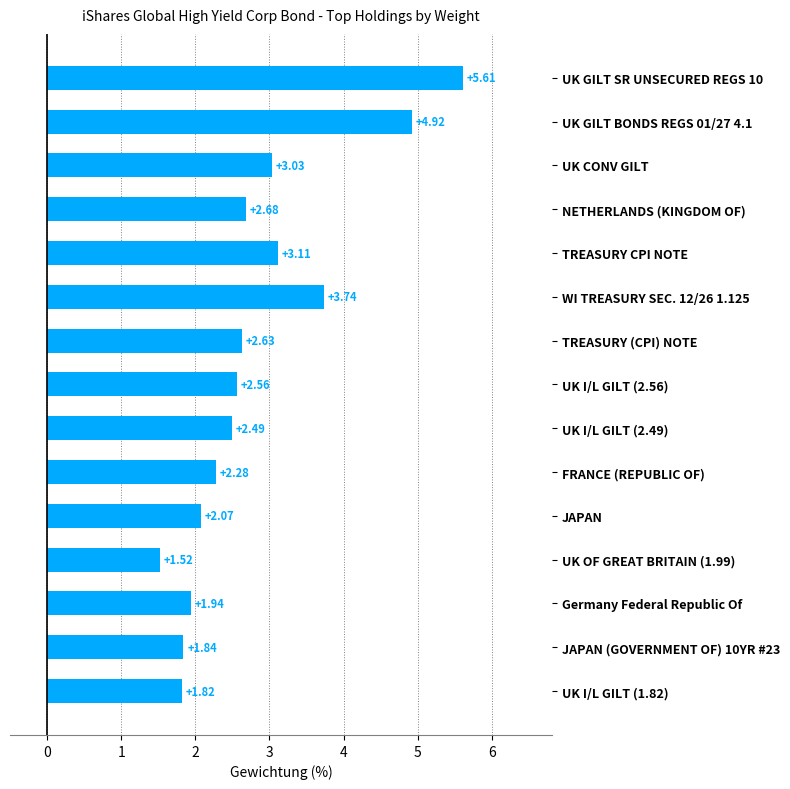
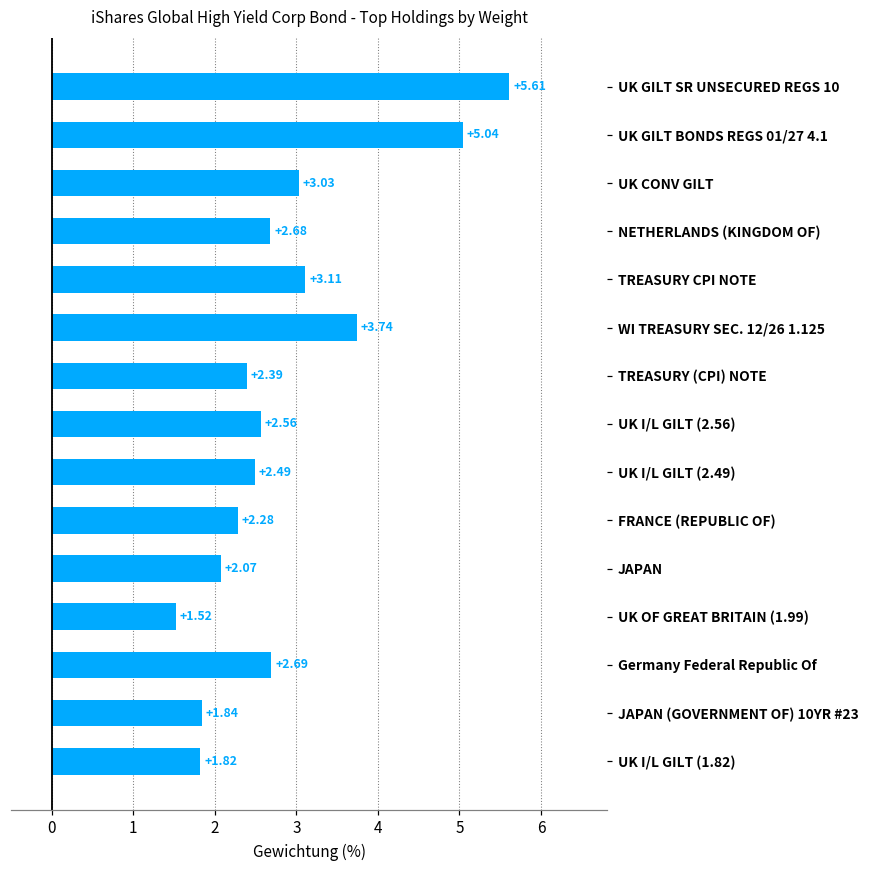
UK GILT BONDS REGS 01/27 4.1: +4.92 -> +5.04
TREASURY (CPI) NOTE: +2.63 -> +2.39
Germany Federal Republic Of: +1.94 -> +2.69
